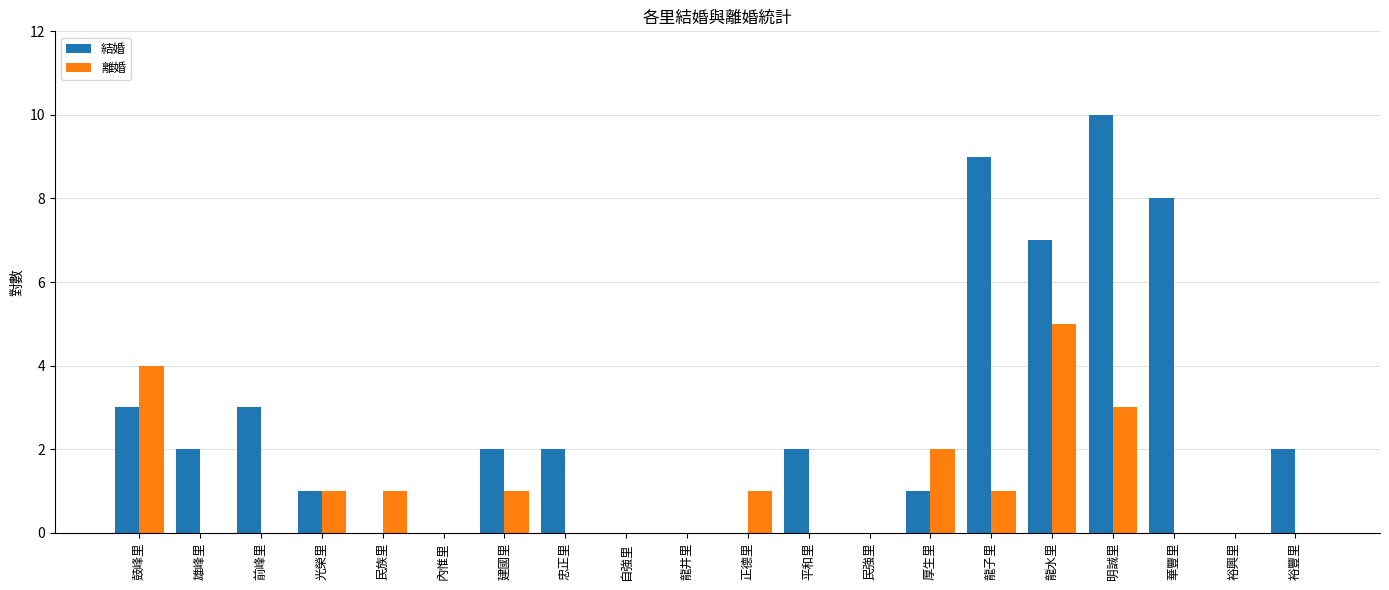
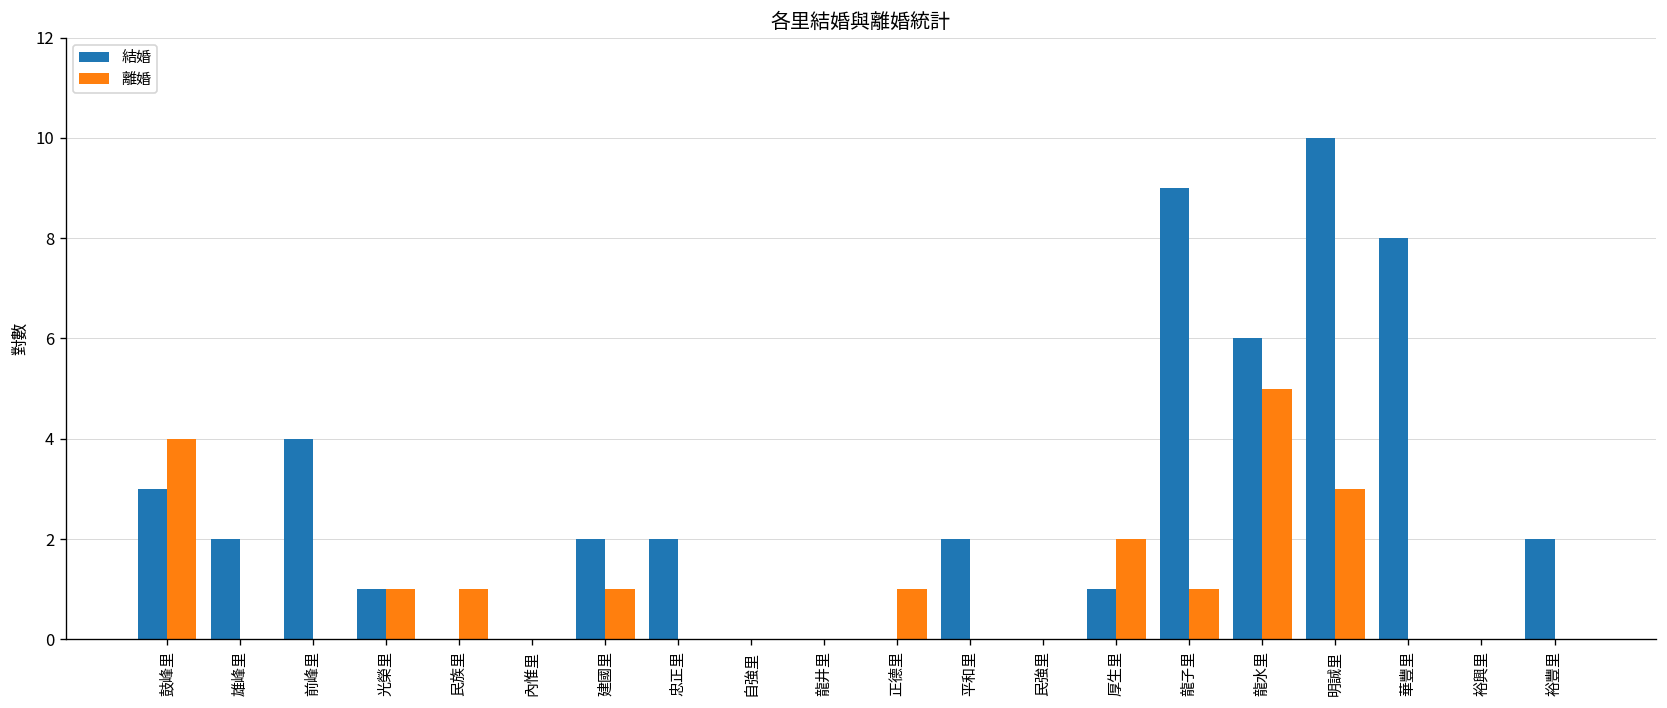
結婚, 前峰里: 3 -> 4
結婚, 龍水里: 7 -> 6
